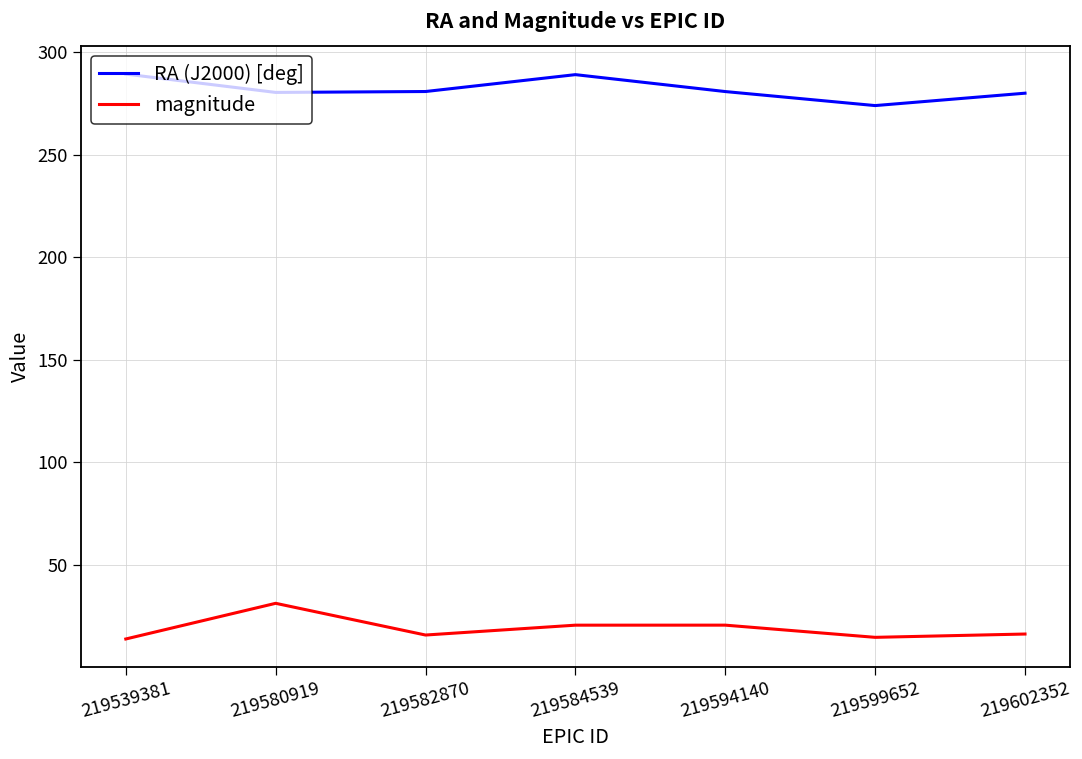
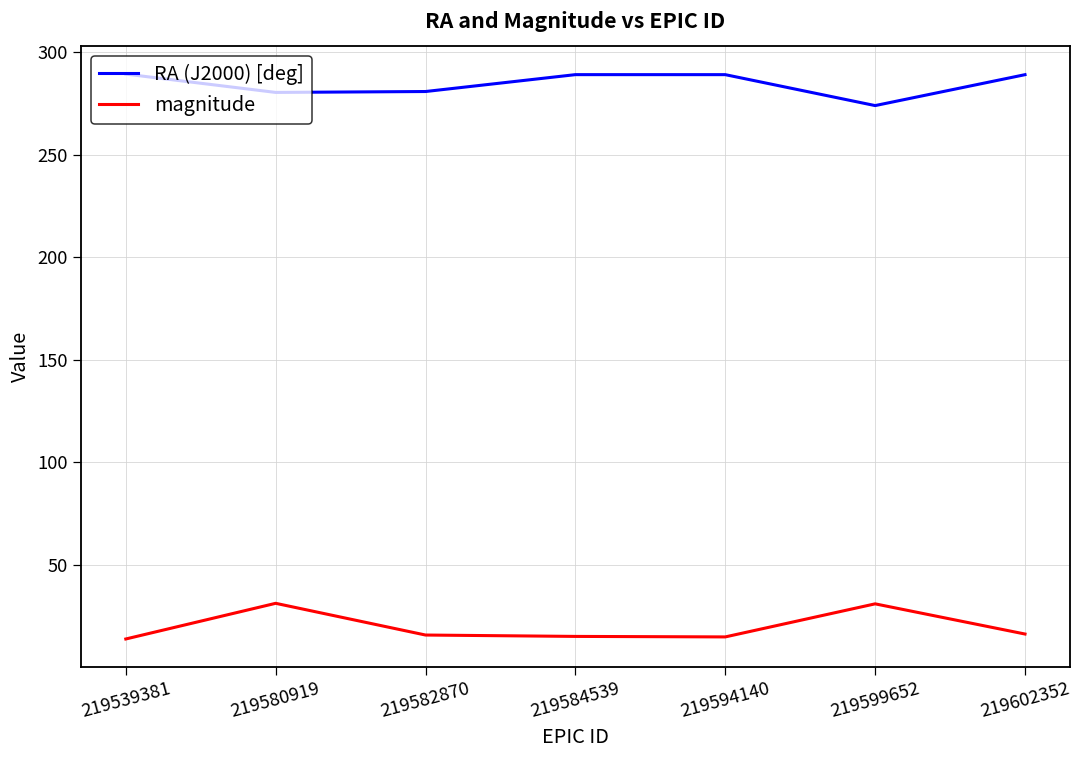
magnitude, 219584539: 21 -> 15
RA (J2000) [deg], 219594140: 281 -> 289
magnitude, 219594140: 21 -> 15
magnitude, 219599652: 15 -> 31
RA (J2000) [deg], 219602352: 280 -> 289
